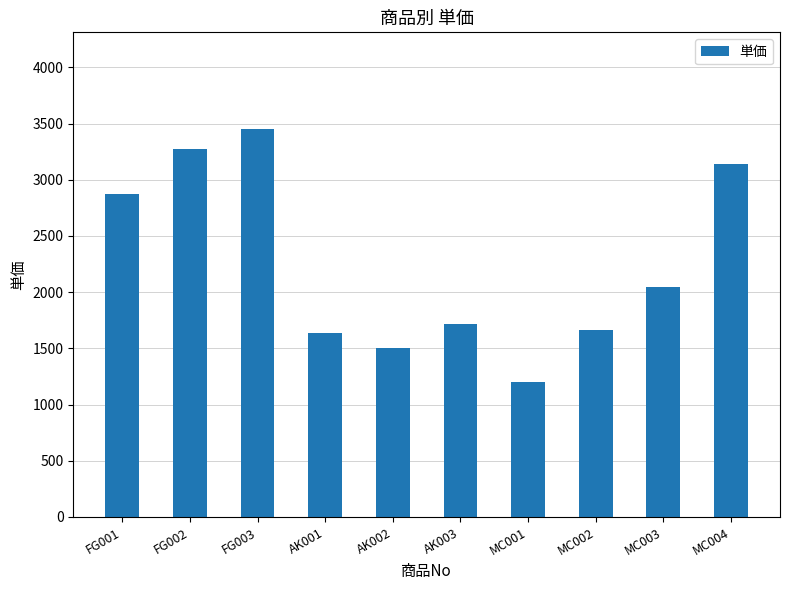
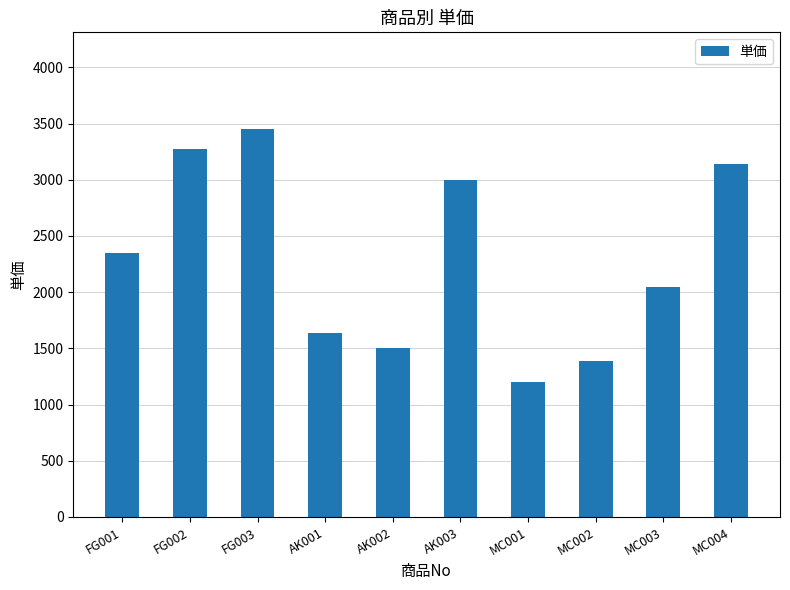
FG001: 2880 -> 2350
AK003: 1720 -> 3000
MC002: 1660 -> 1390
